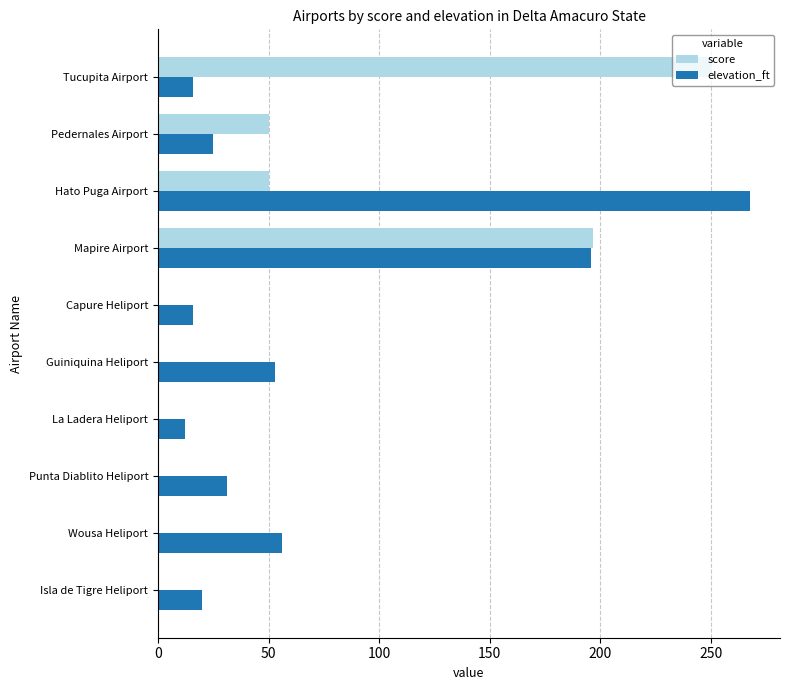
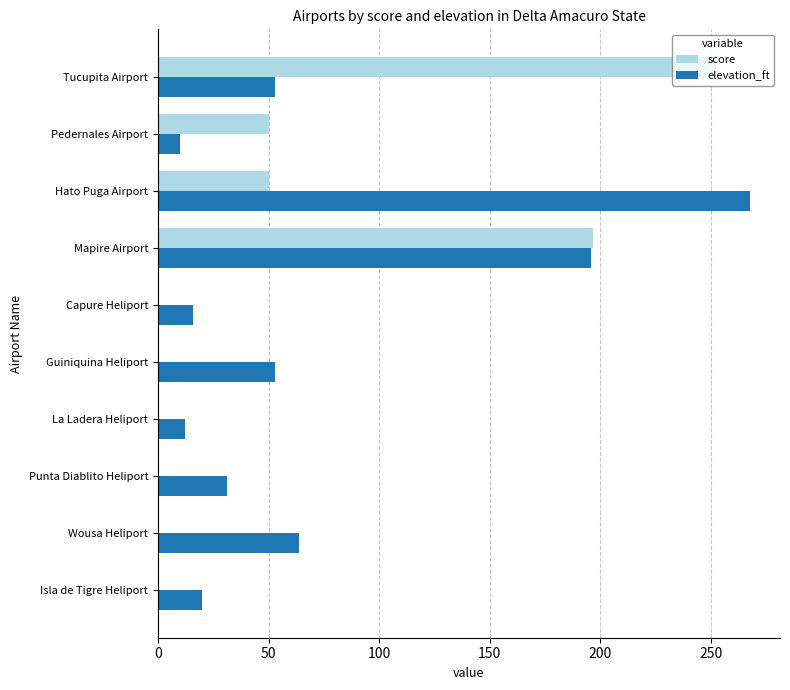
elevation_ft, Tucupita Airport: 16 -> 53
elevation_ft, Pedernales Airport: 25 -> 10
elevation_ft, Wousa Heliport: 56 -> 64
